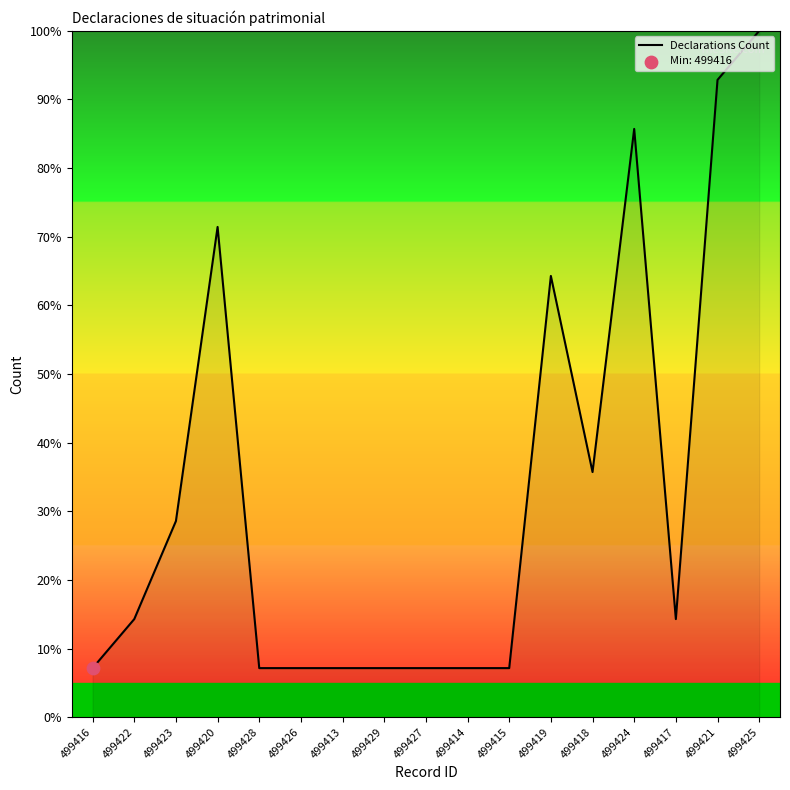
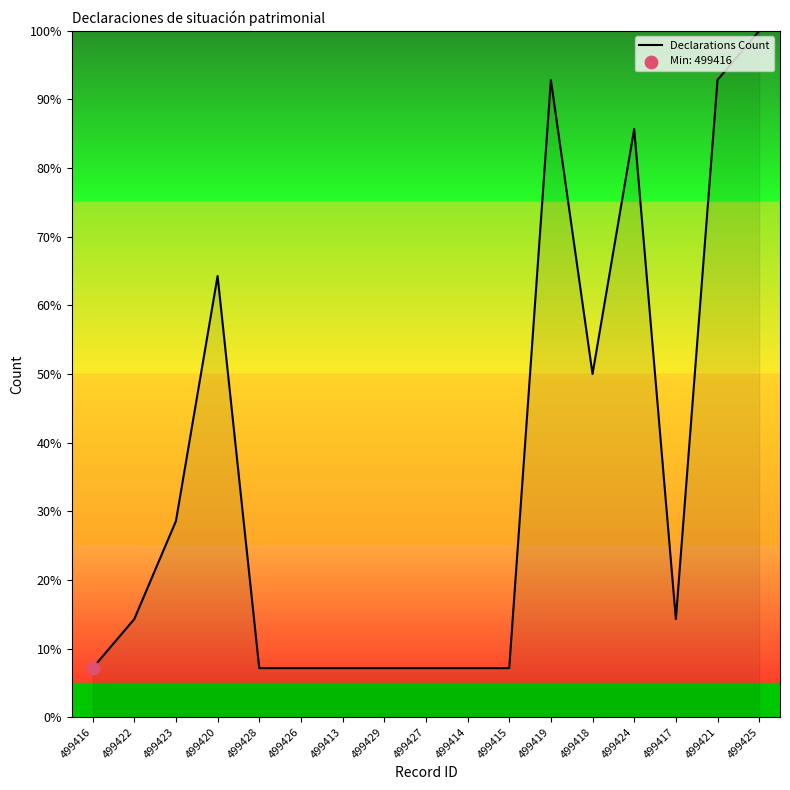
Declarations Count, 499420: 71% -> 64%
Declarations Count, 499419: 64% -> 93%
Declarations Count, 499418: 36% -> 50%
